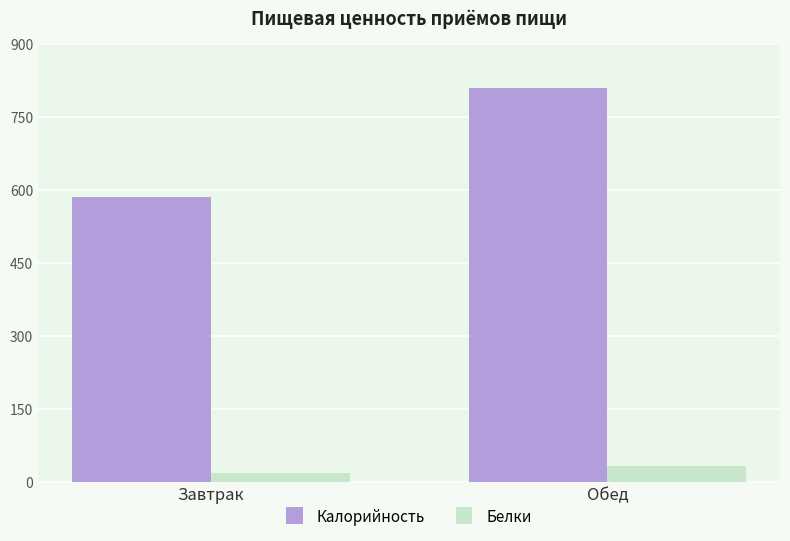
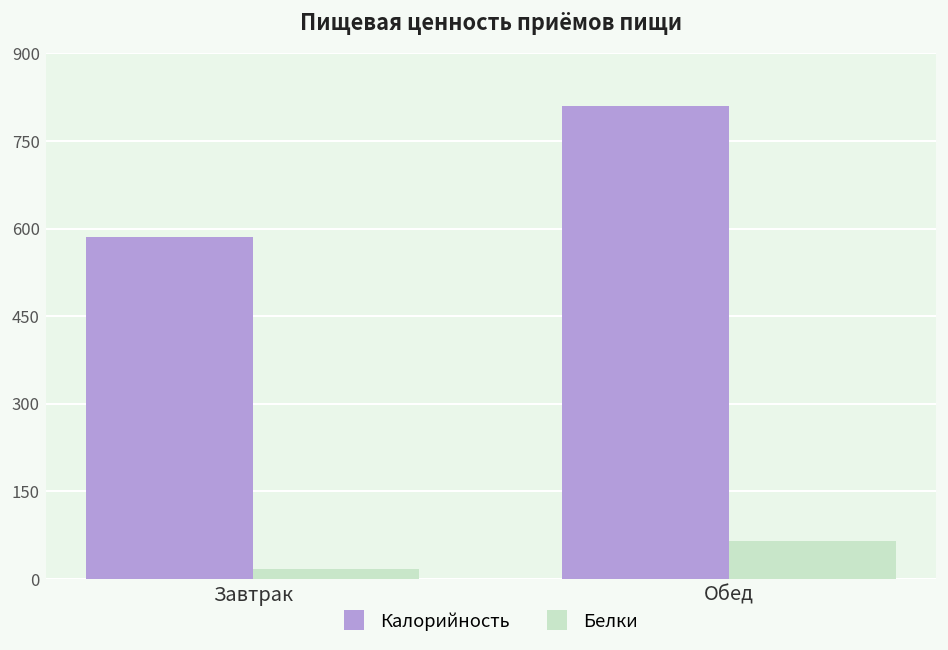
Белки, Обед: 30 -> 70
